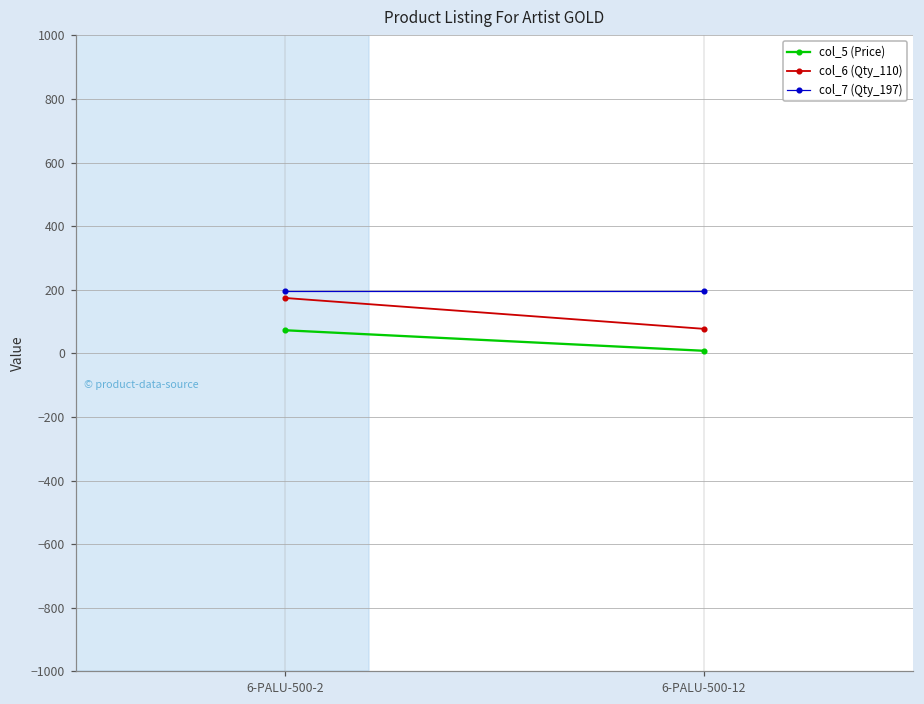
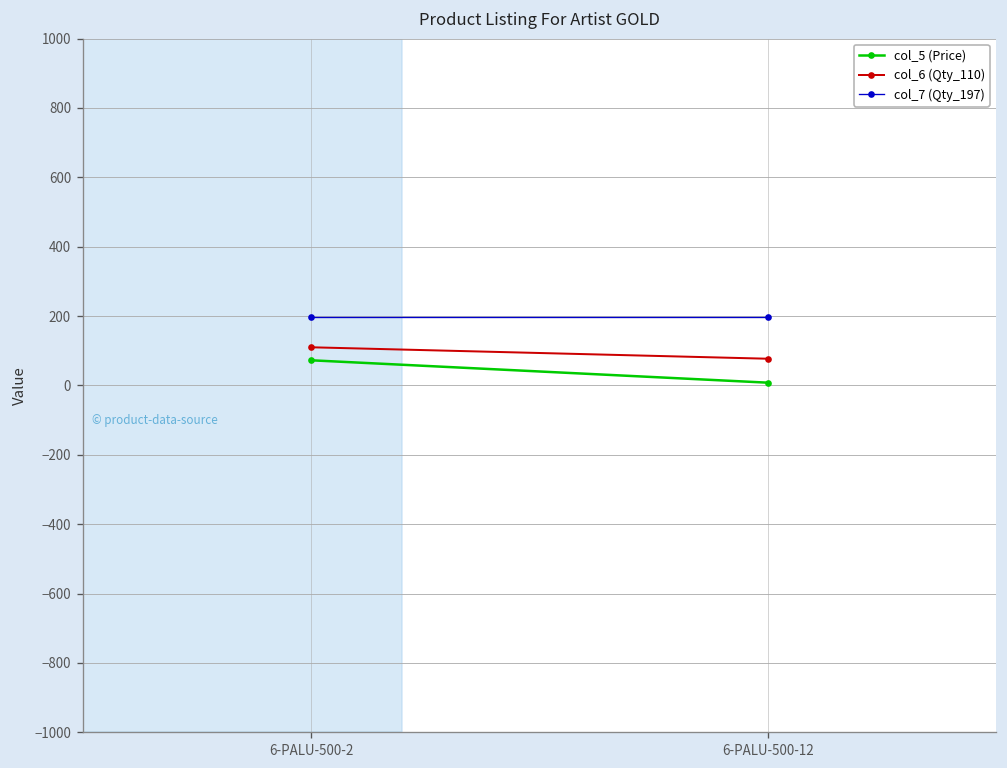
col_6 (Qty_110), 6-PALU-500-2: 170 -> 110
